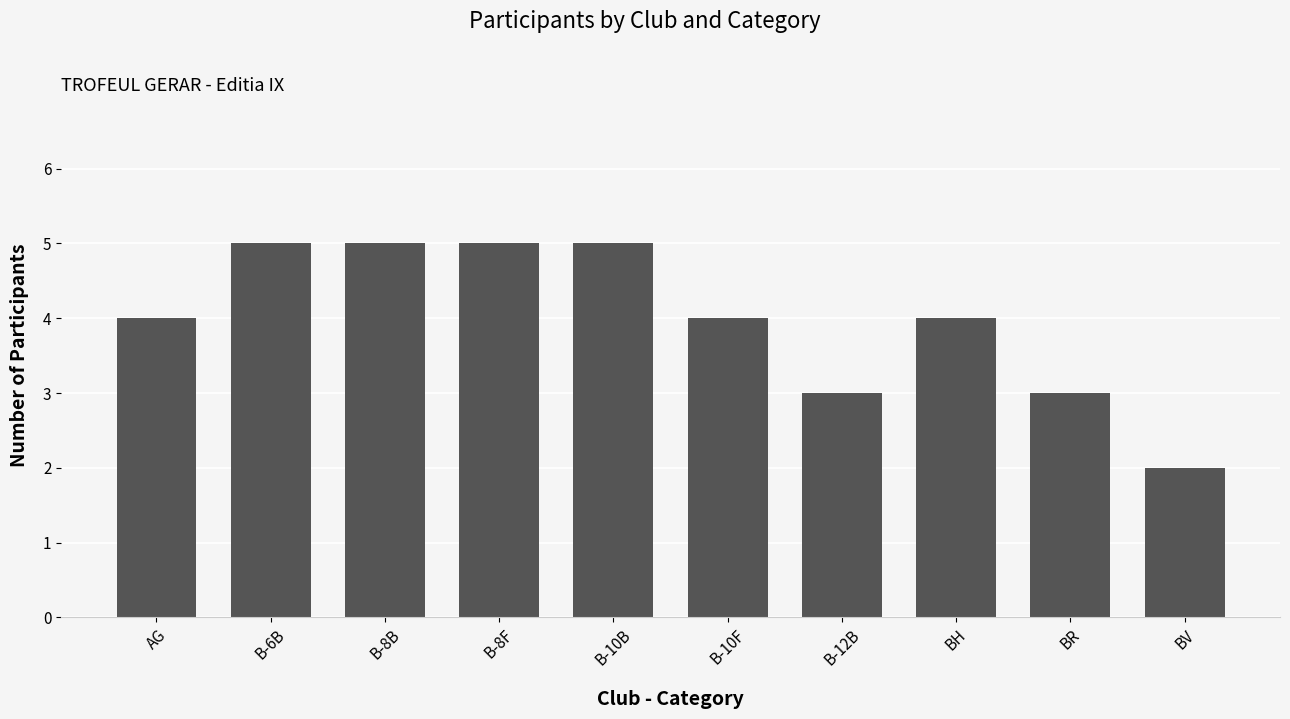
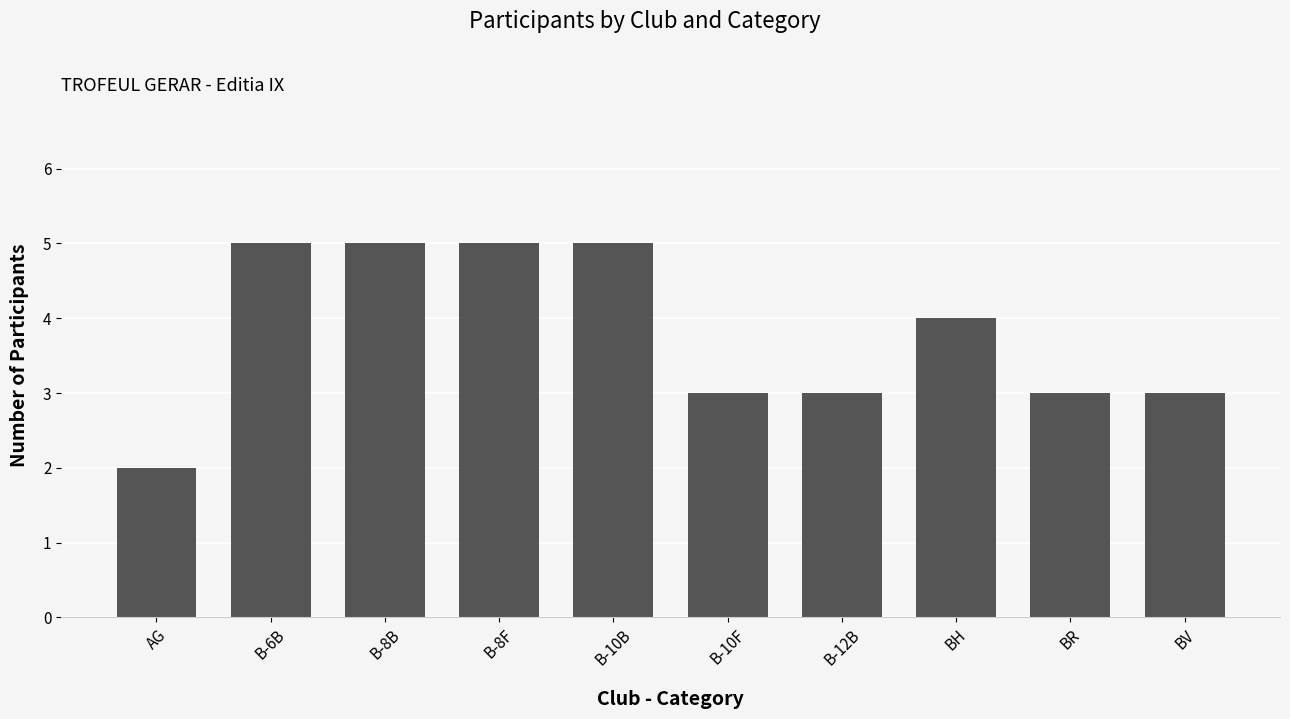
AG: 4 -> 2
B-10F: 4 -> 3
BV: 2 -> 3
